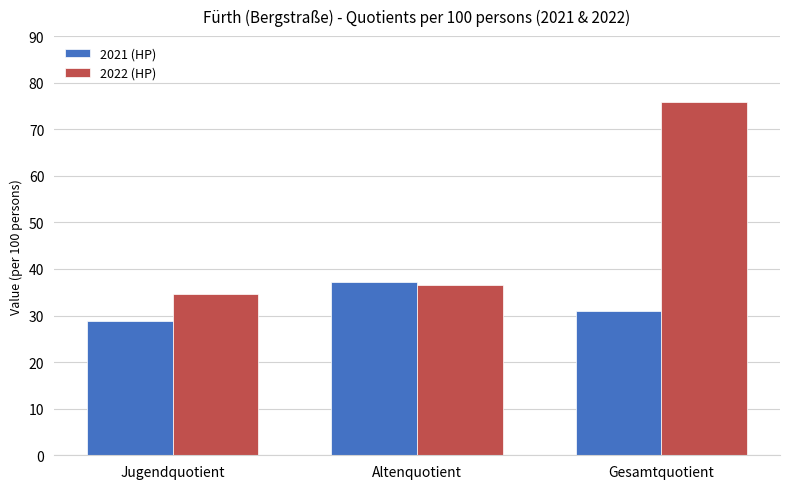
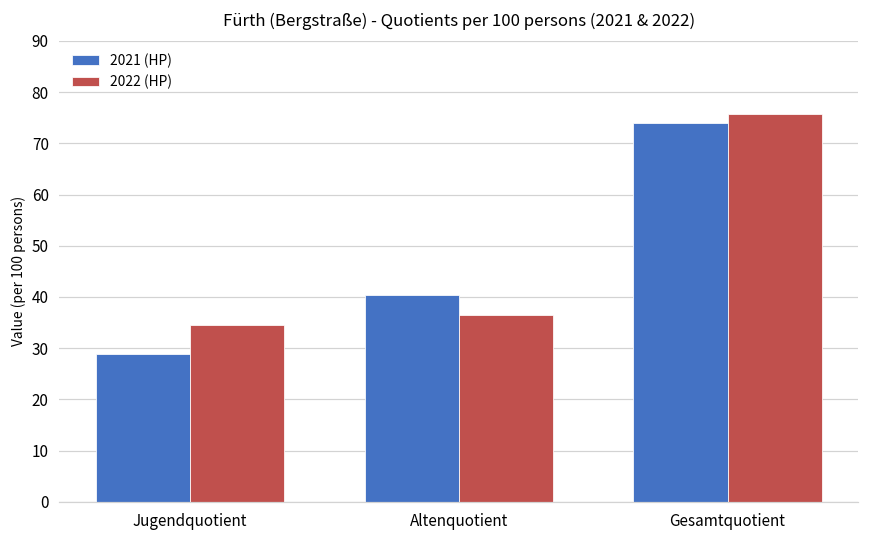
2021 (HP), Altenquotient: 37 -> 40
2021 (HP), Gesamtquotient: 31 -> 74
